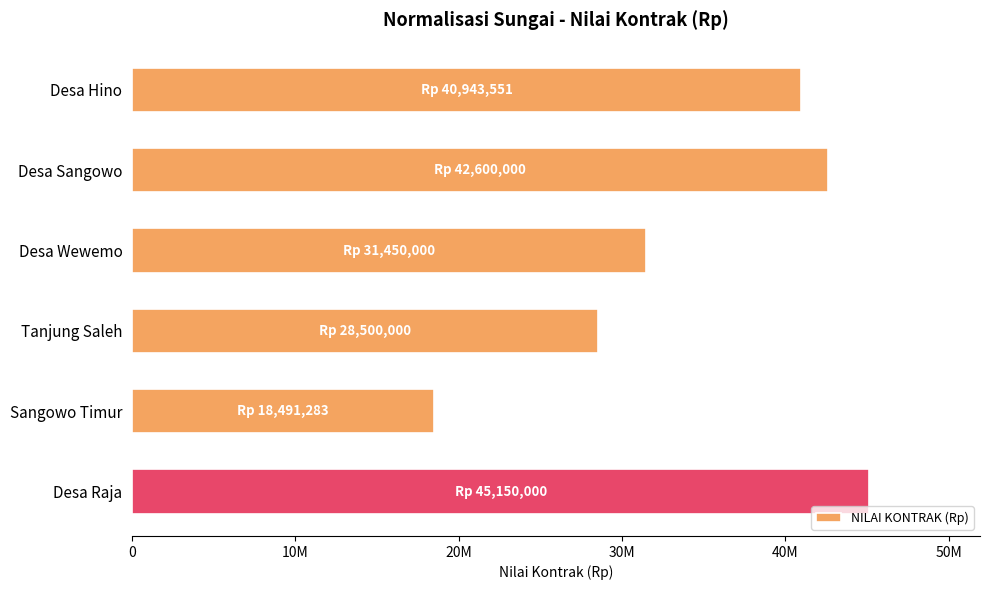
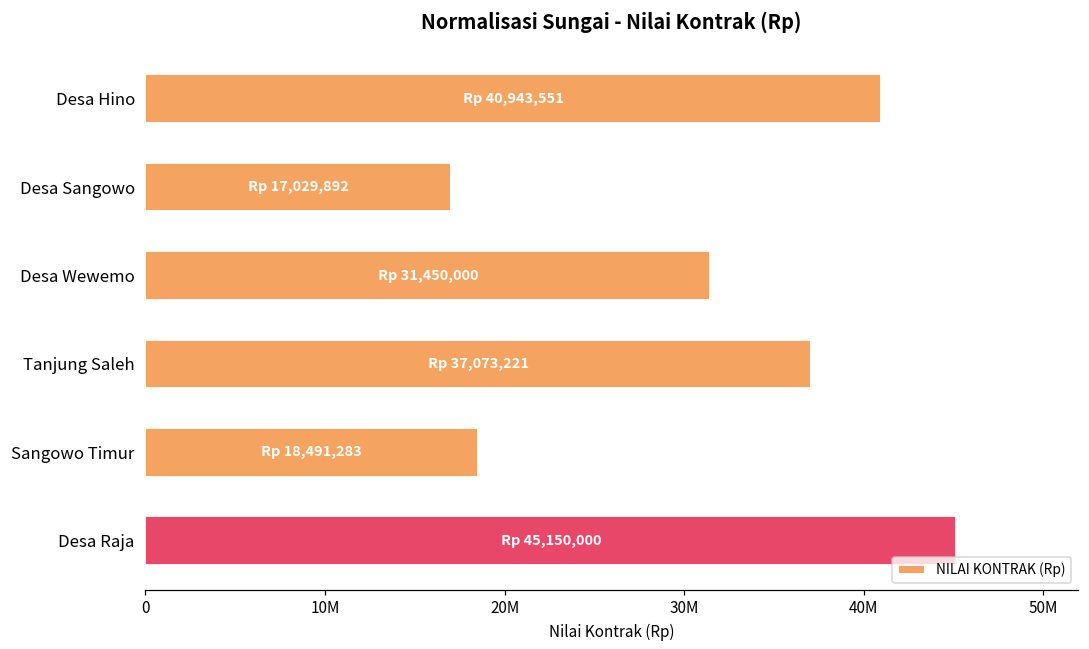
Desa Sangowo: 42,600,000 -> 17,029,892
Tanjung Saleh: 28,500,000 -> 37,073,221
